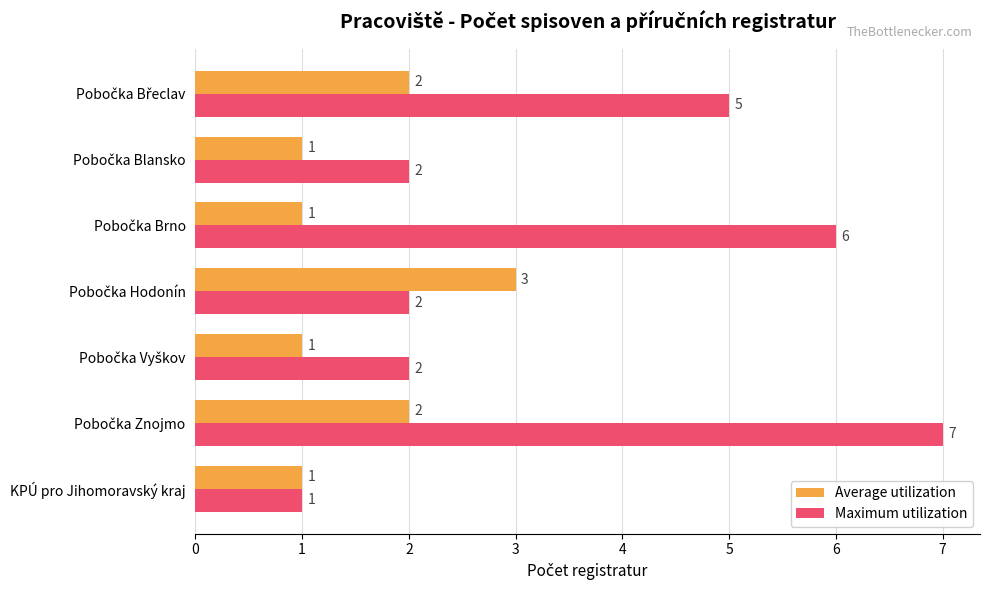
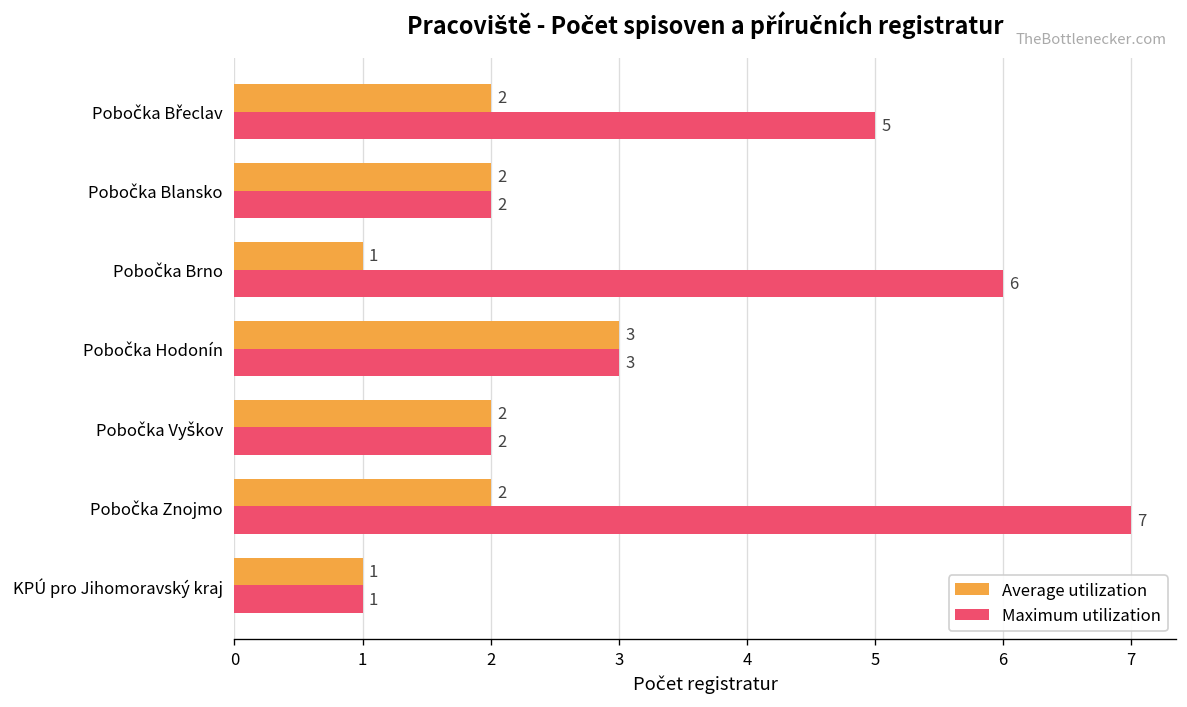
Average utilization, Pobočka Blansko: 1 -> 2
Maximum utilization, Pobočka Hodonín: 2 -> 3
Average utilization, Pobočka Vyškov: 1 -> 2
